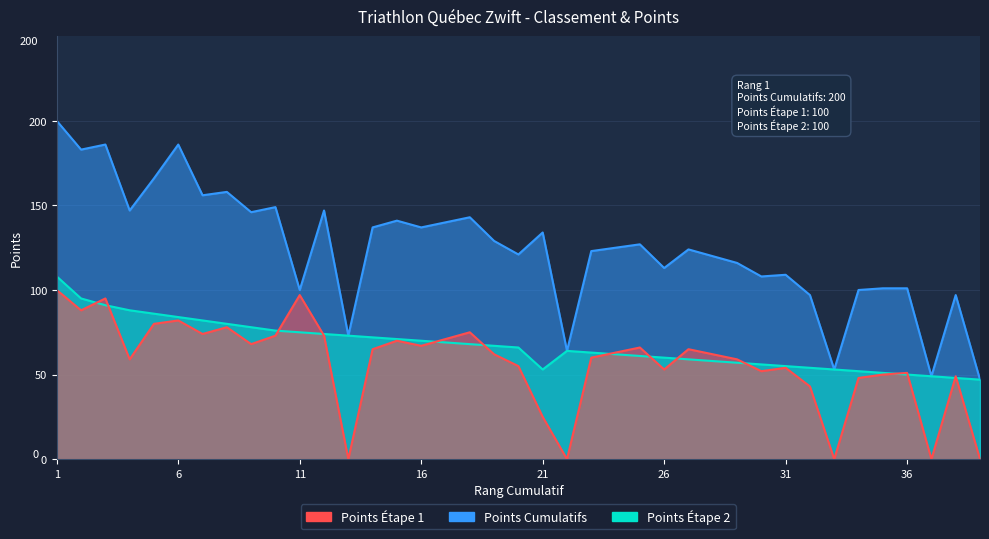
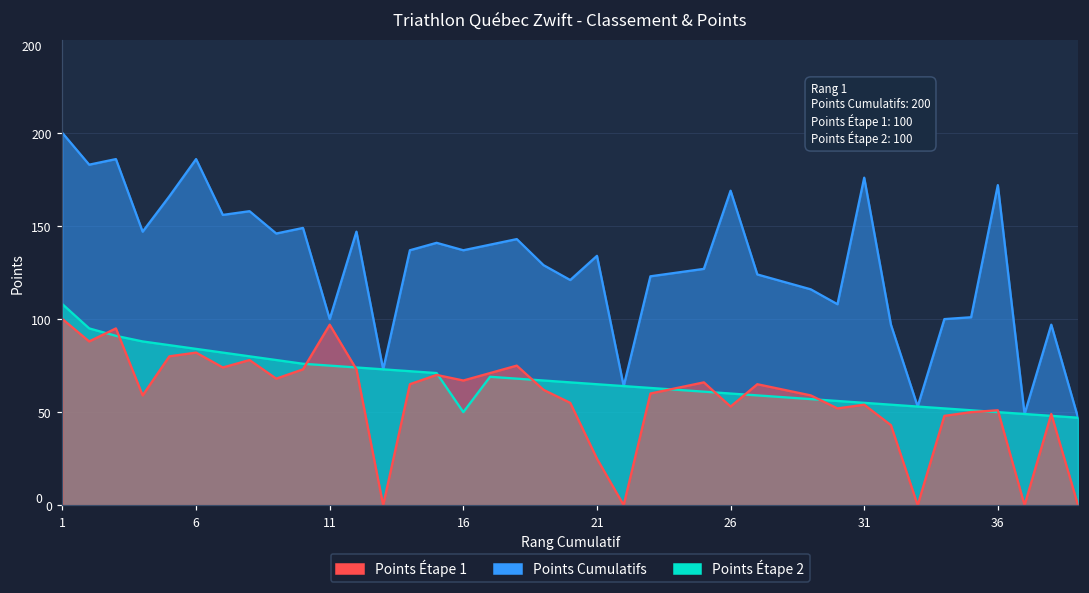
Points Étape 2, 16: 70 -> 50
Points Étape 2, 21: 53 -> 65
Points Cumulatifs, 26: 113 -> 169
Points Cumulatifs, 31: 109 -> 176
Points Cumulatifs, 36: 101 -> 172
